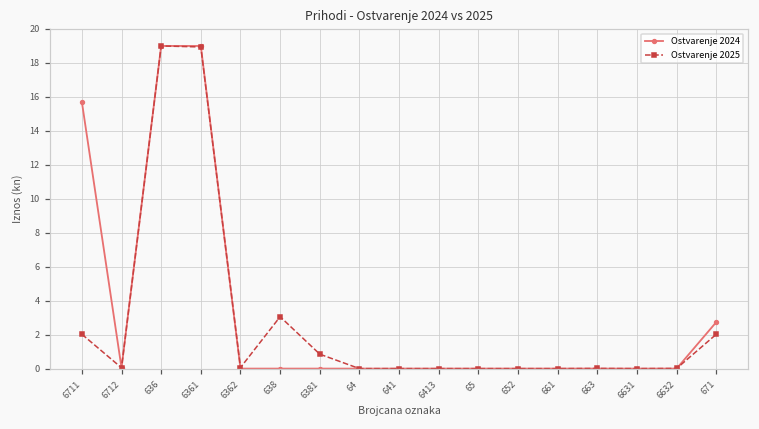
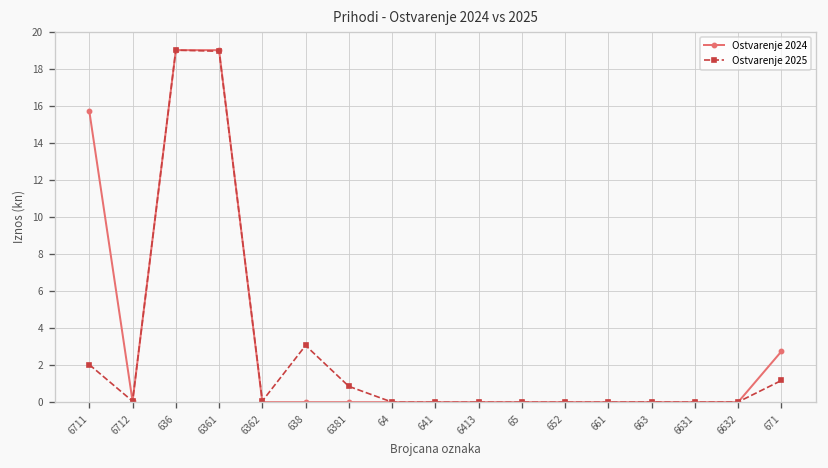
Ostvarenje 2025, 671: 2.0 -> 1.2
